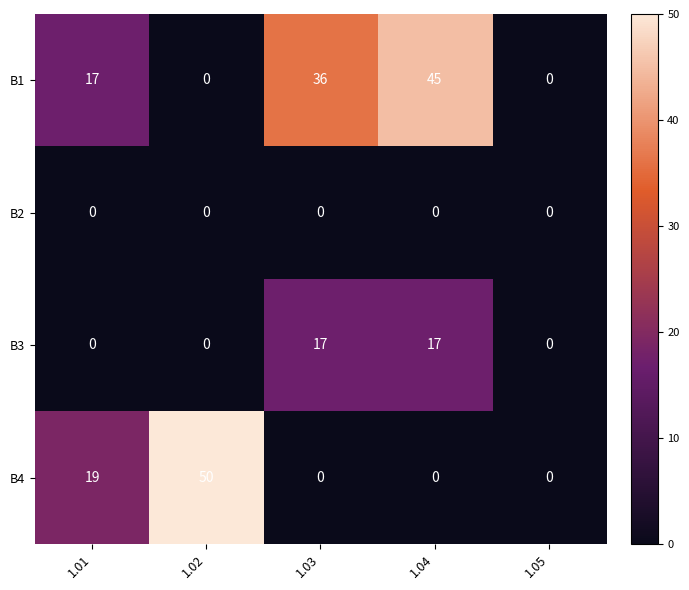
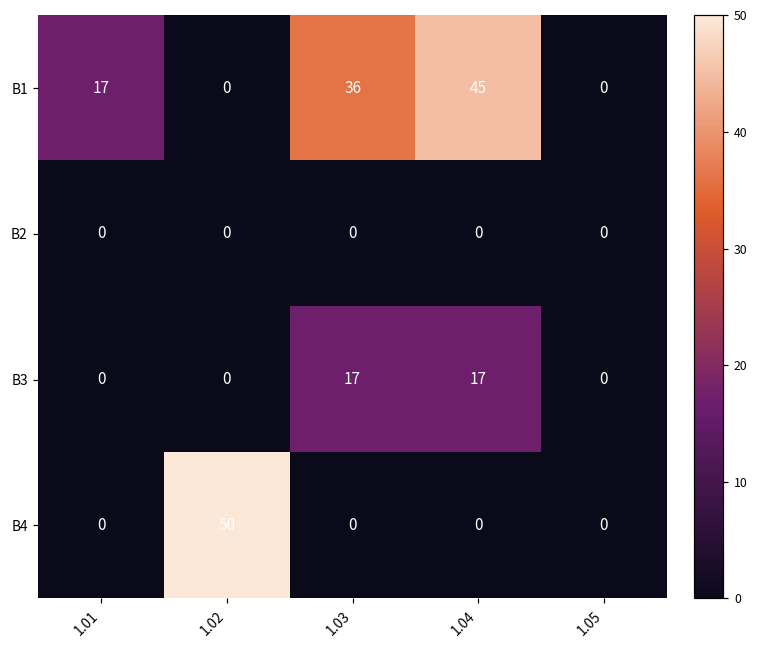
В4, 1.01: 19 -> 0
